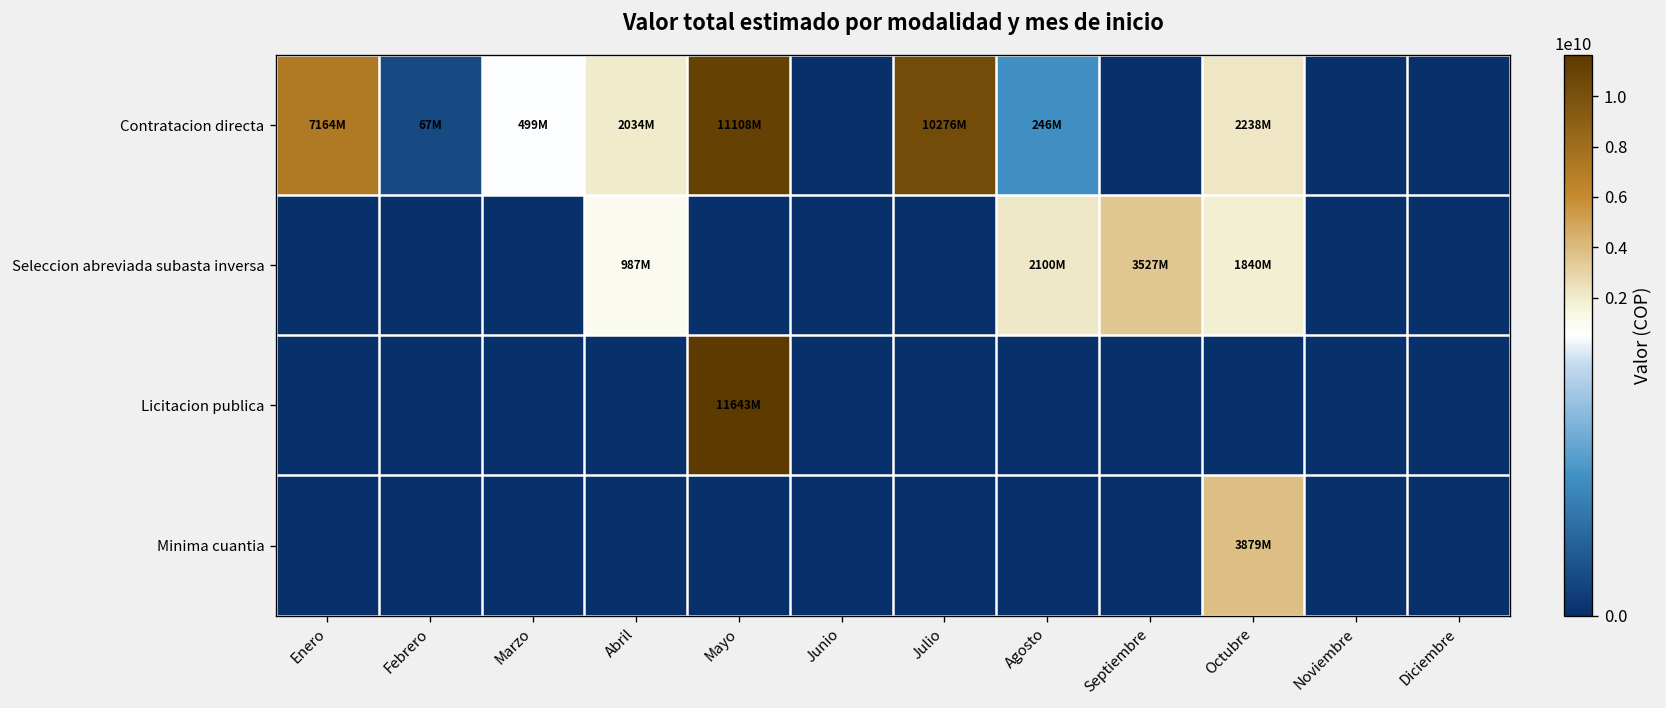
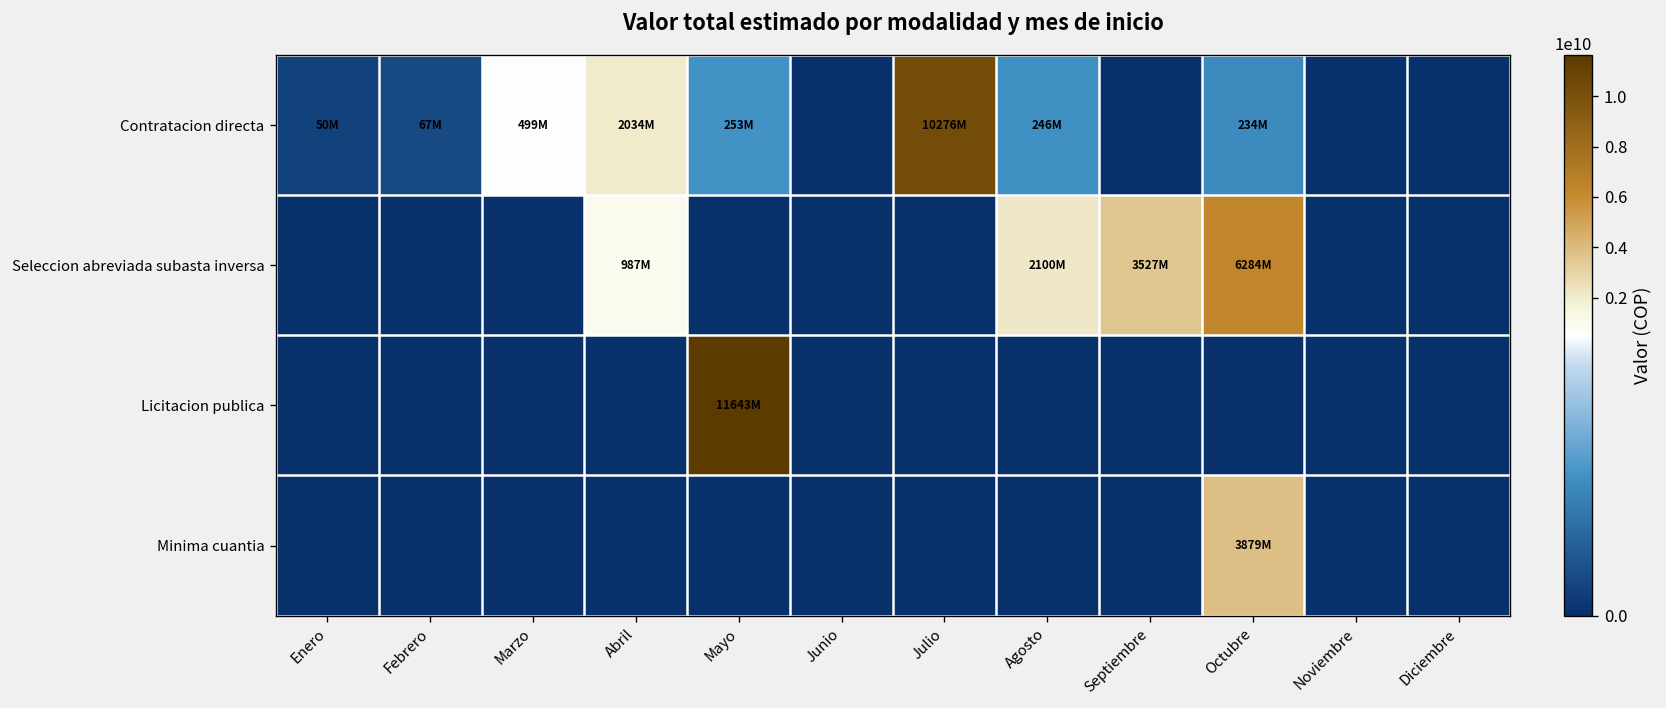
Contratacion directa, Enero: 7164M -> 50M
Contratacion directa, Mayo: 11108M -> 253M
Contratacion directa, Octubre: 2238M -> 234M
Seleccion abreviada subasta inversa, Octubre: 1840M -> 6284M
